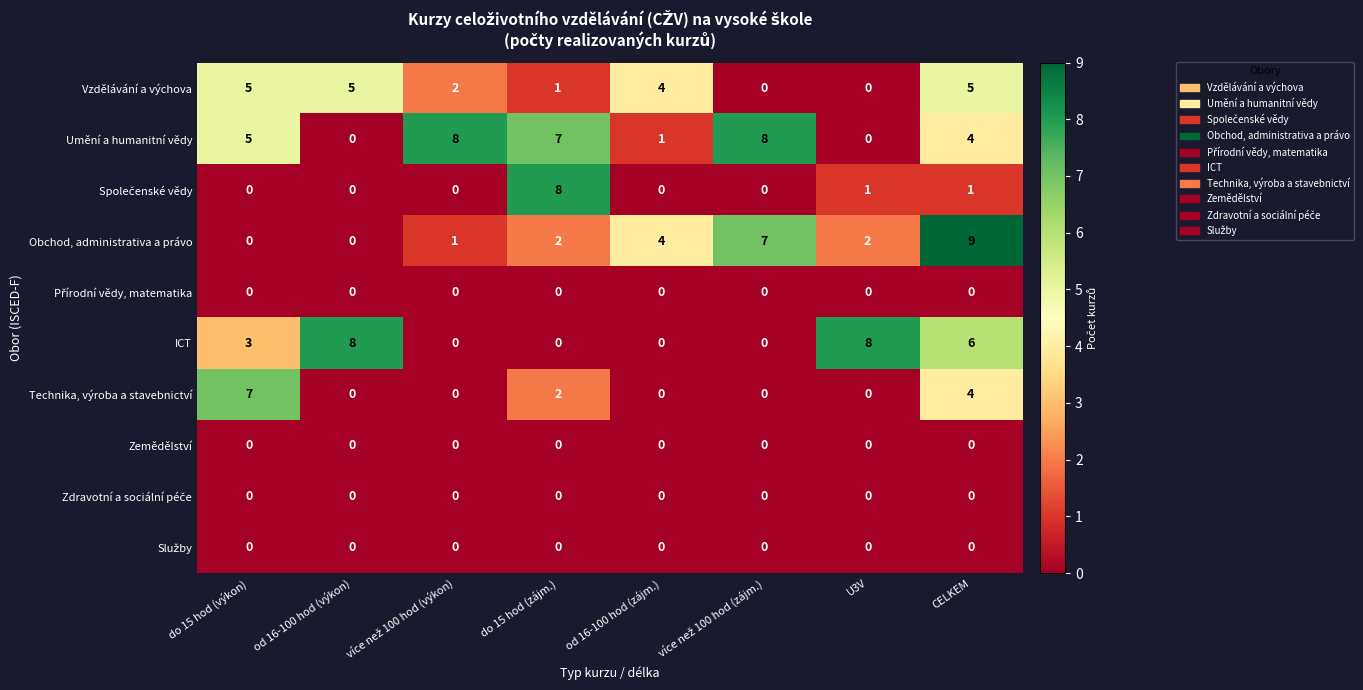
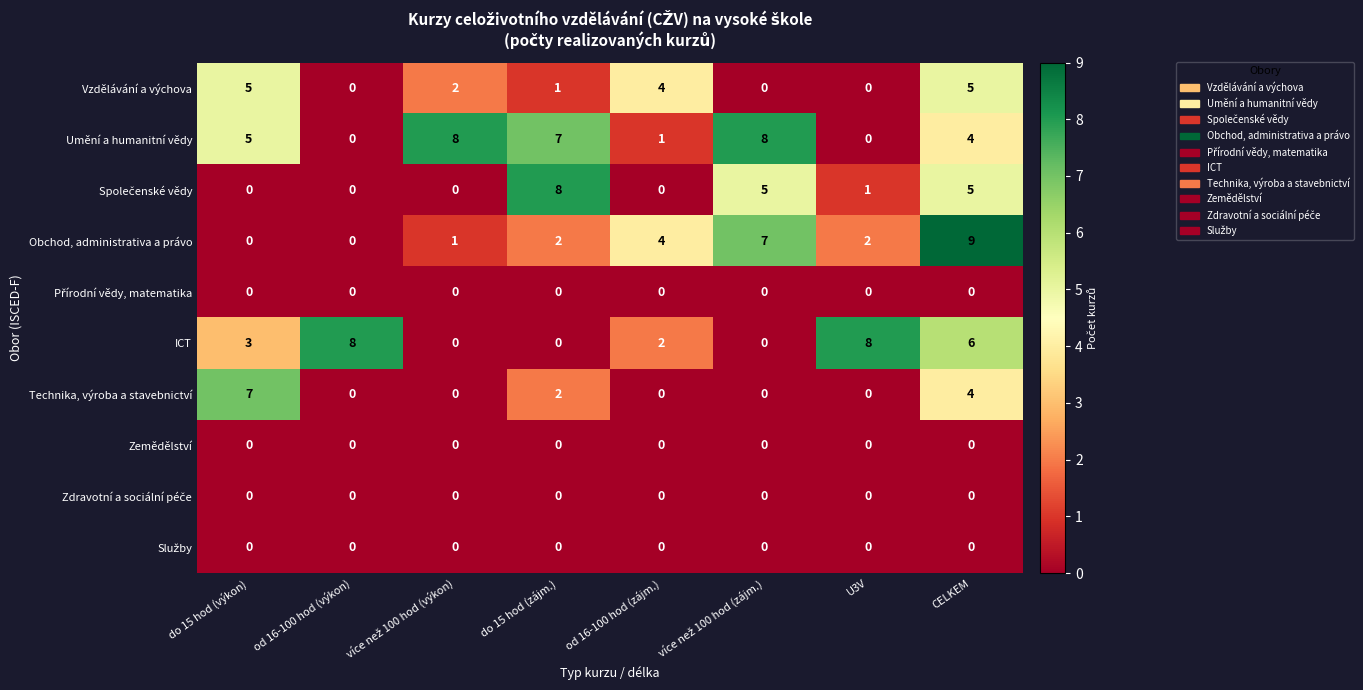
Vzdělávání a výchova, od 16-100 hod (výkon): 5 -> 0
Společenské vědy, více než 100 hod (zájm.): 0 -> 5
Společenské vědy, CELKEM: 1 -> 5
ICT, od 16-100 hod (zájm.): 0 -> 2
